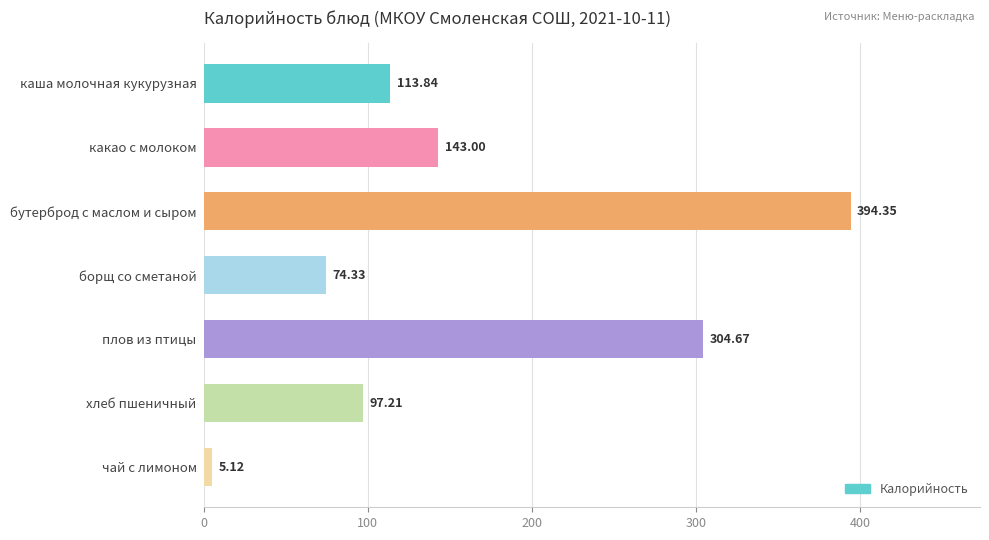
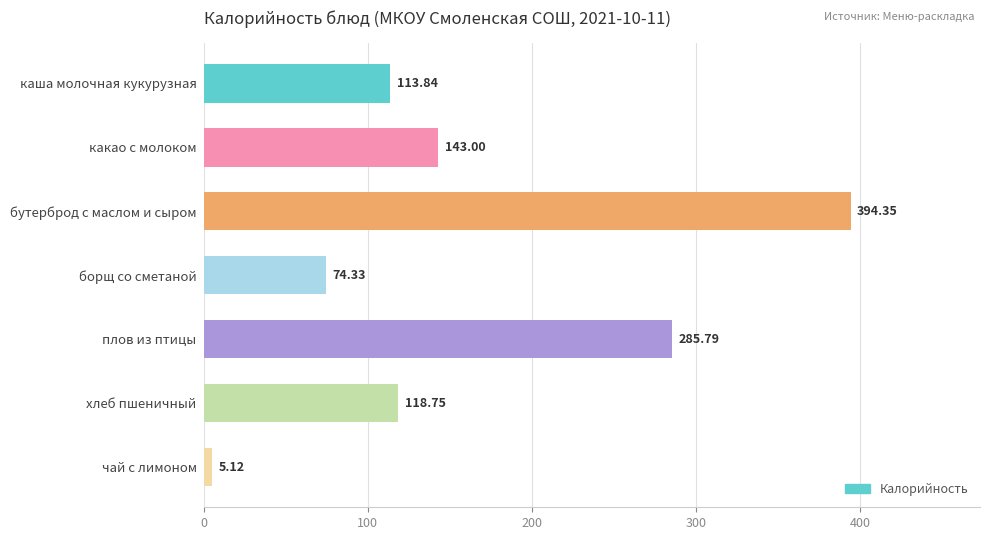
плов из птицы: 304.67 -> 285.79
хлеб пшеничный: 97.21 -> 118.75
